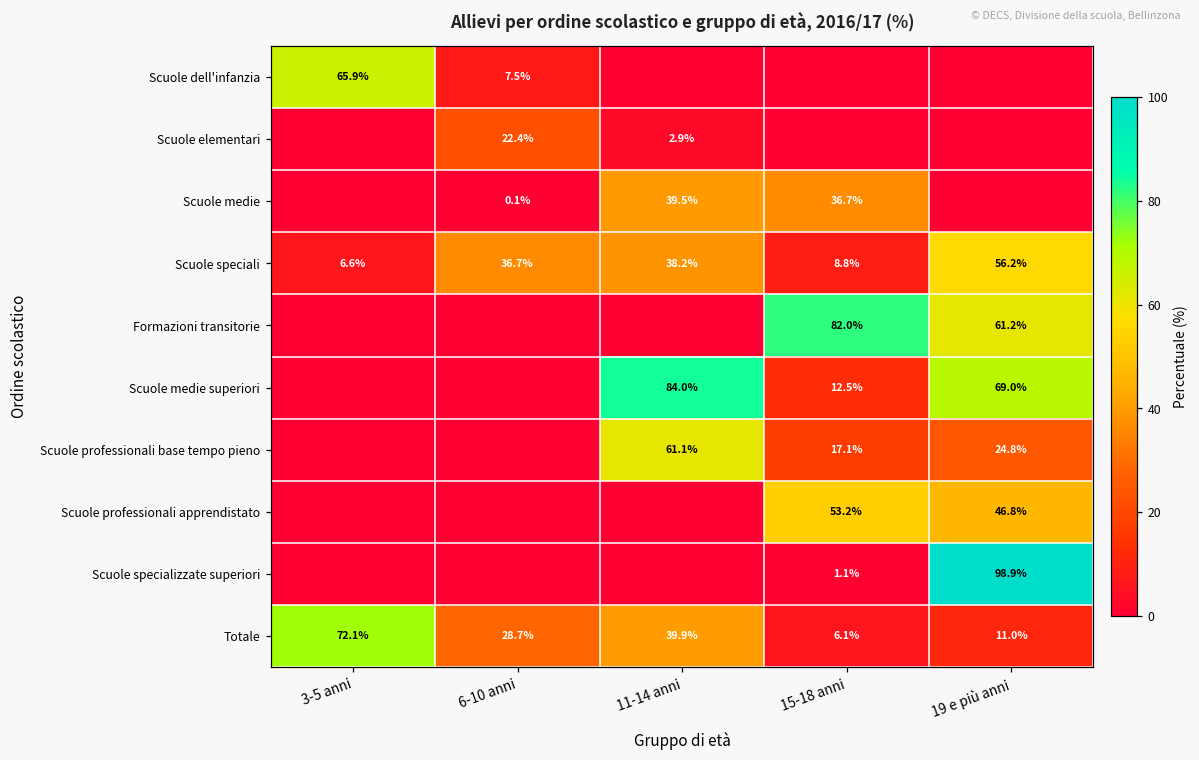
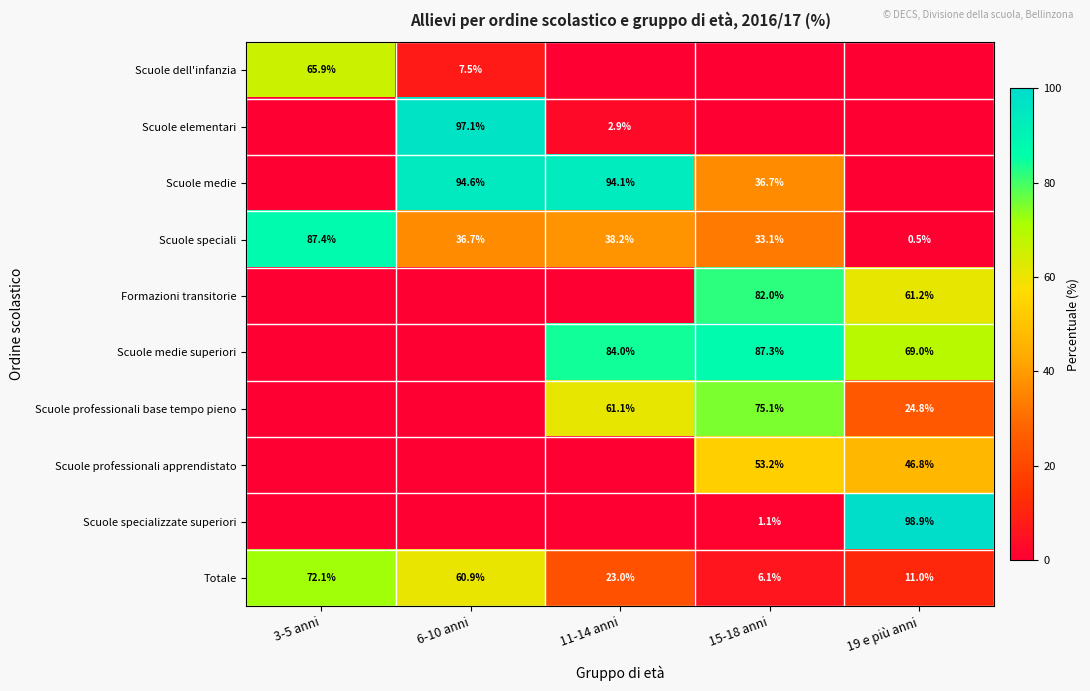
Scuole elementari, 6-10 anni: 22.4% -> 97.1%
Scuole medie, 6-10 anni: 0.1% -> 94.6%
Scuole medie, 11-14 anni: 39.5% -> 94.1%
Scuole speciali, 3-5 anni: 6.6% -> 87.4%
Scuole speciali, 15-18 anni: 8.8% -> 33.1%
Scuole speciali, 19 e più anni: 56.2% -> 0.5%
Scuole medie superiori, 15-18 anni: 12.5% -> 87.3%
Scuole professionali base tempo pieno, 15-18 anni: 17.1% -> 75.1%
Totale, 6-10 anni: 28.7% -> 60.9%
Totale, 11-14 anni: 39.9% -> 23.0%
